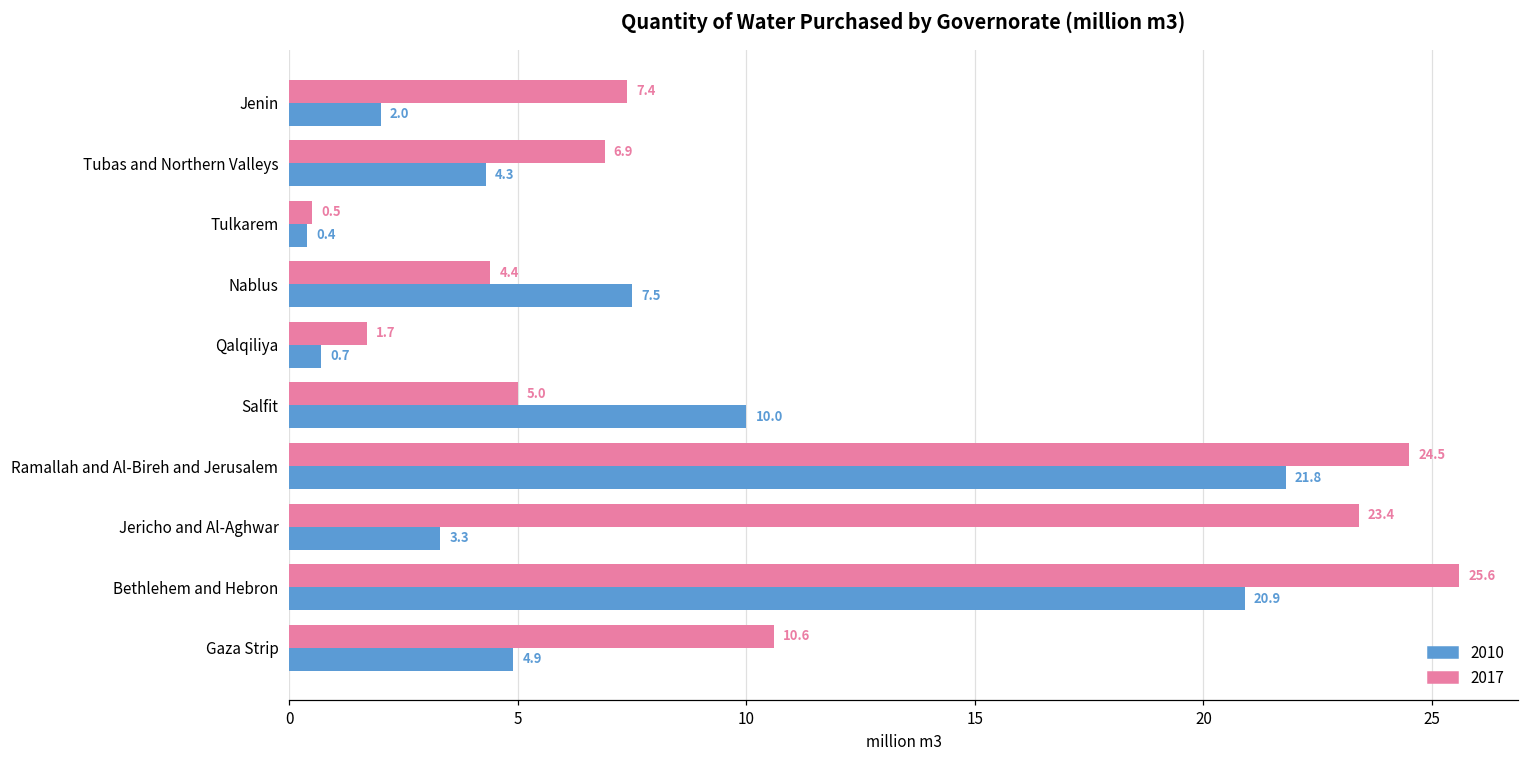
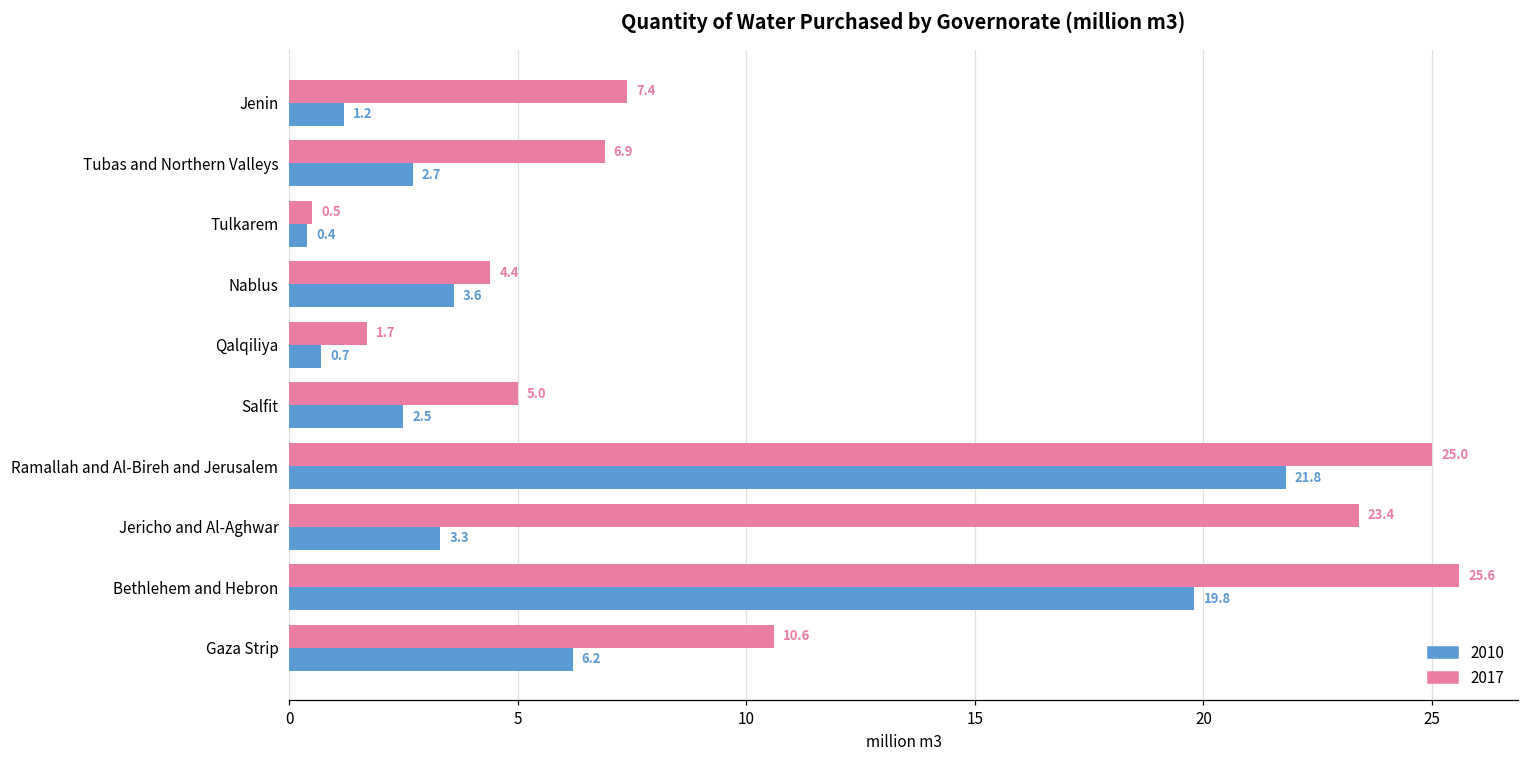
2010, Jenin: 2.0 -> 1.2
2010, Tubas and Northern Valleys: 4.3 -> 2.7
2010, Nablus: 7.5 -> 3.6
2010, Salfit: 10.0 -> 2.5
2017, Ramallah and Al-Bireh and Jerusalem: 24.5 -> 25.0
2010, Bethlehem and Hebron: 20.9 -> 19.8
2010, Gaza Strip: 4.9 -> 6.2
